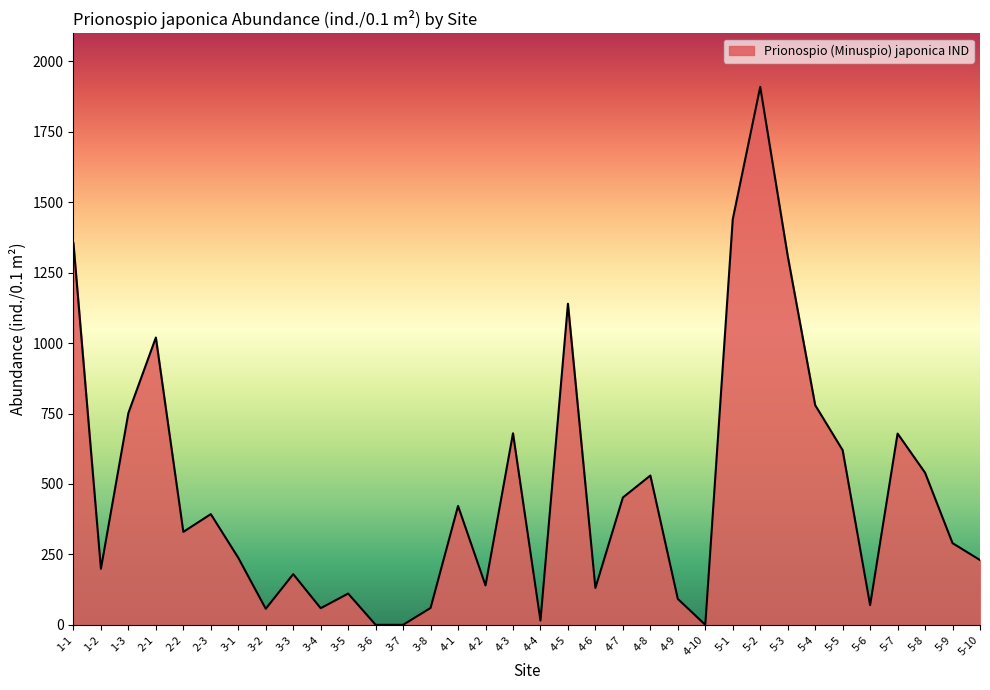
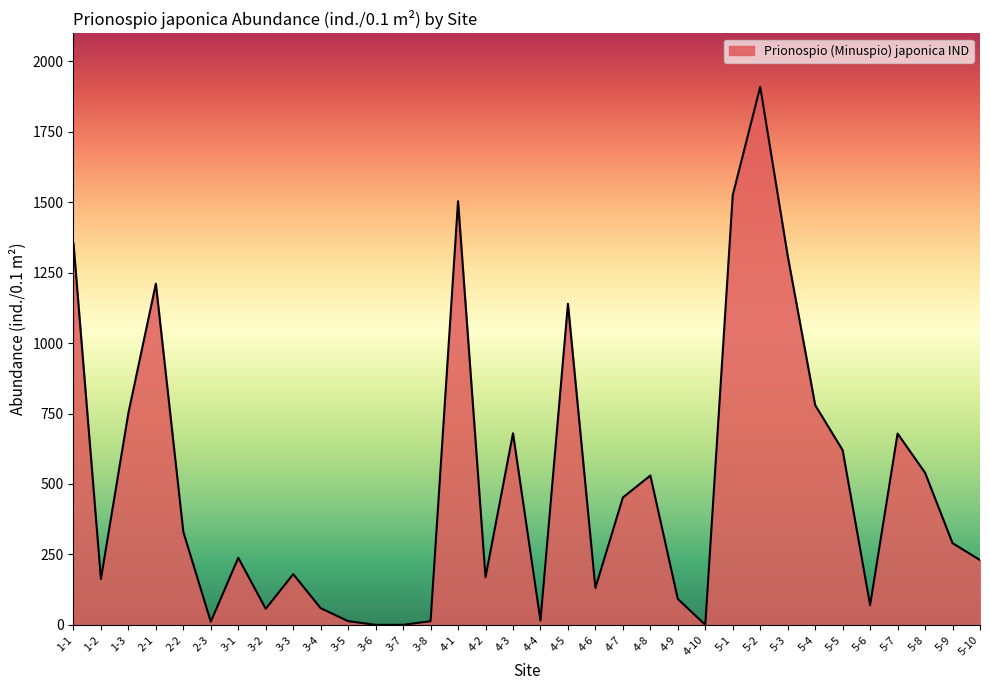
1-2: 200 -> 160
2-1: 1020 -> 1210
2-3: 390 -> 10
3-5: 110 -> 10
3-8: 60 -> 10
4-1: 420 -> 1500
4-2: 140 -> 170
5-1: 1440 -> 1530
